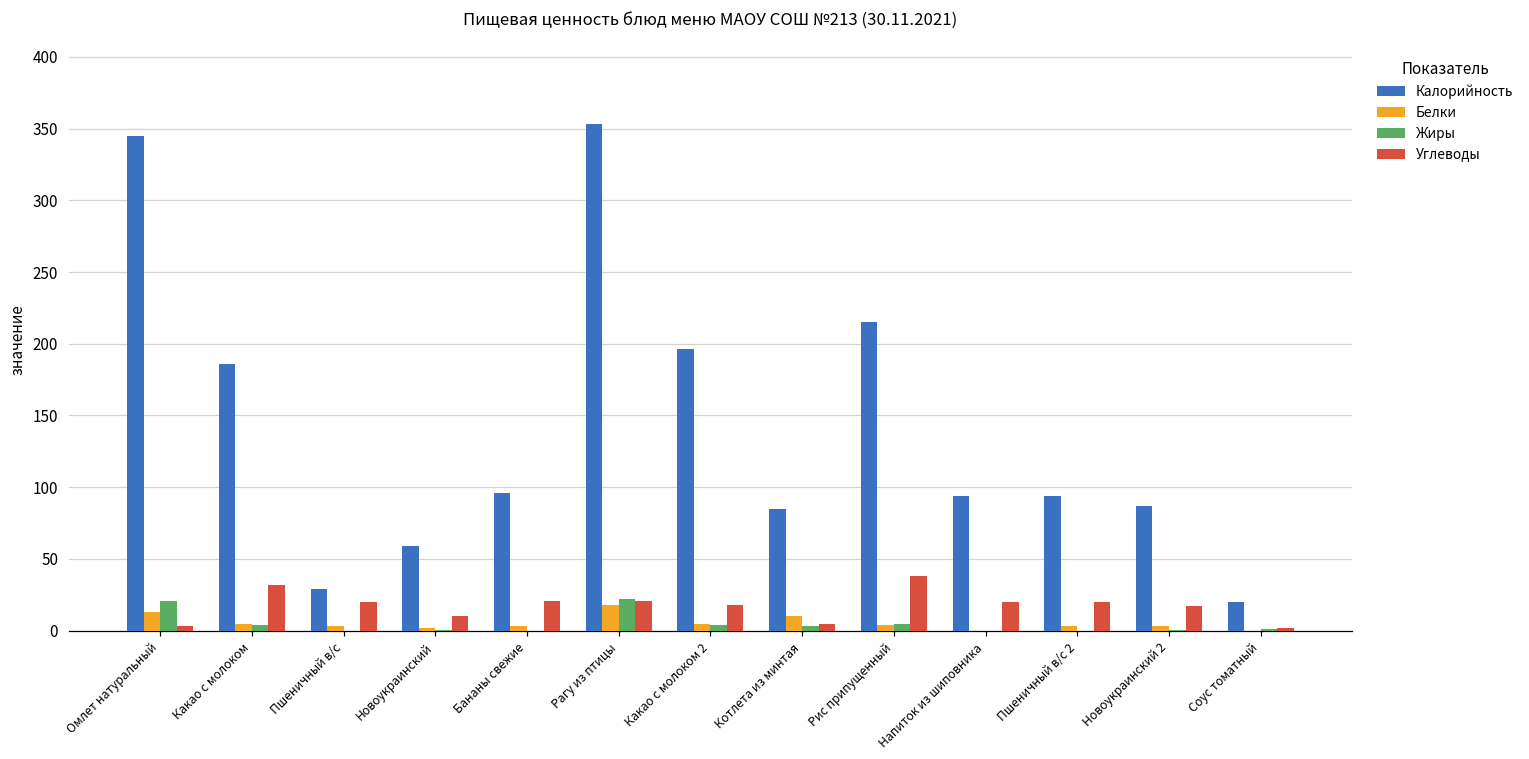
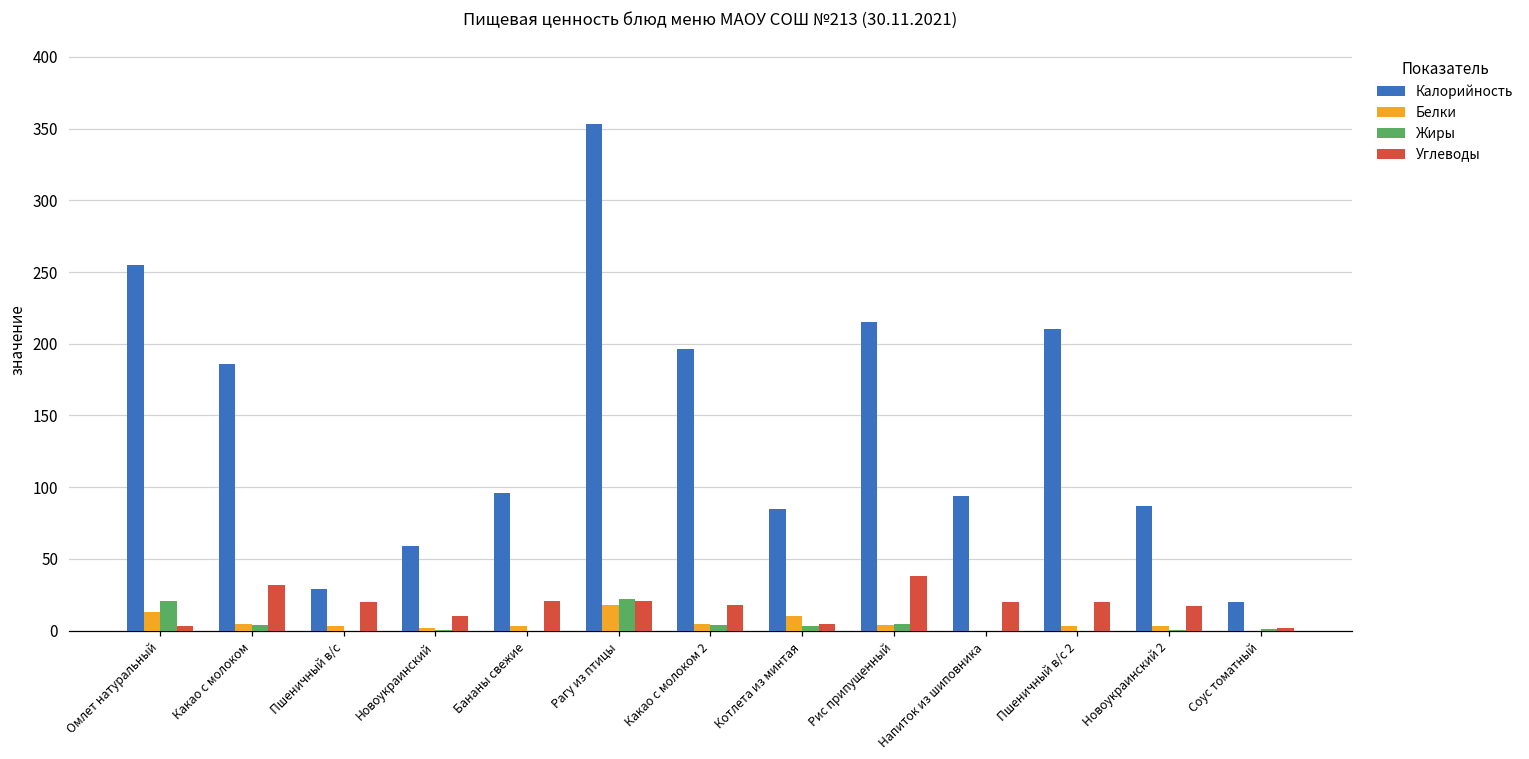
Калорийность, Омлет натуральный: 345 -> 255
Калорийность, Пшеничный в/с 2: 94 -> 210
